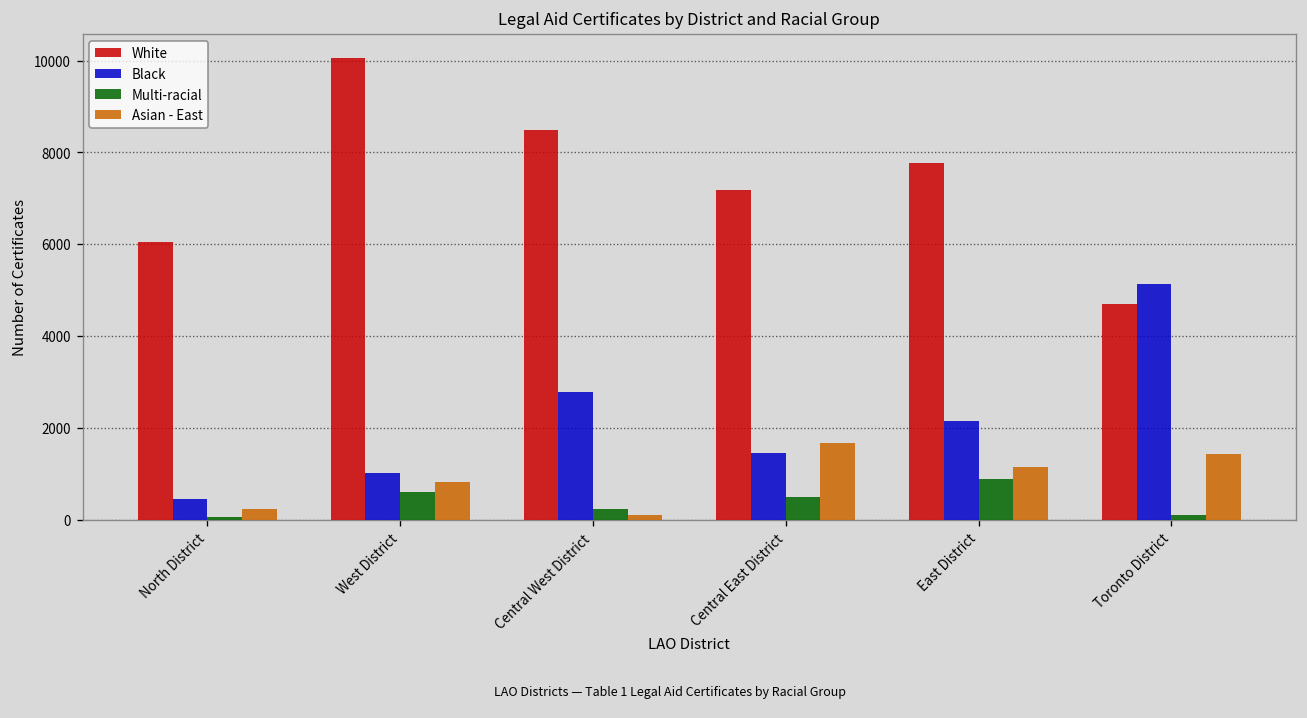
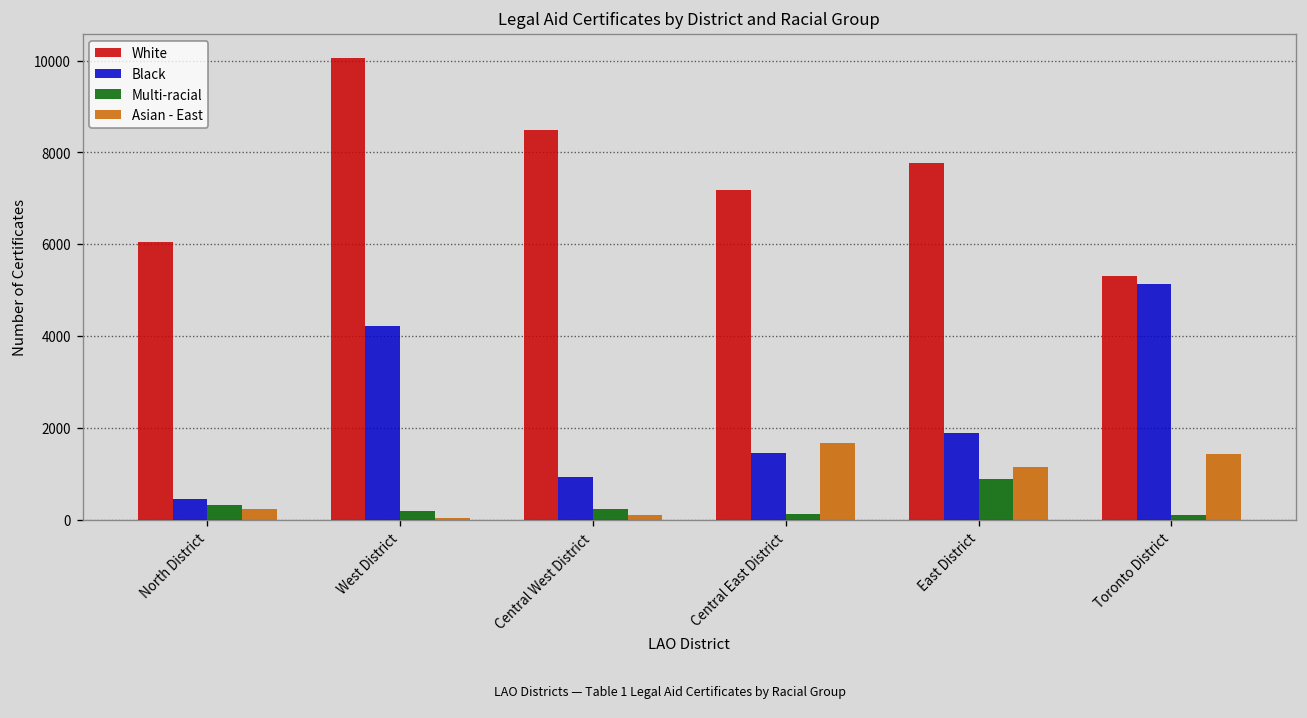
Multi-racial, North District: 100 -> 300
Black, West District: 1000 -> 4200
Multi-racial, West District: 600 -> 200
Asian - East, West District: 800 -> 0
Black, Central West District: 2800 -> 900
Multi-racial, Central East District: 500 -> 100
Black, East District: 2100 -> 1900
White, Toronto District: 4700 -> 5300
